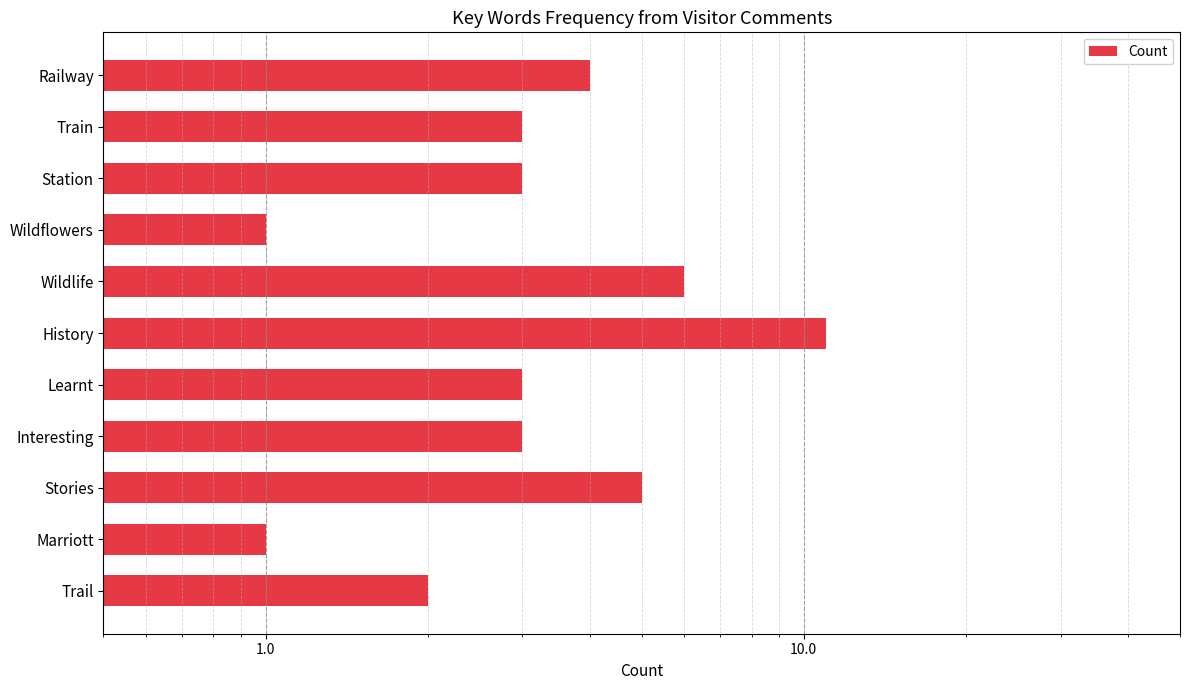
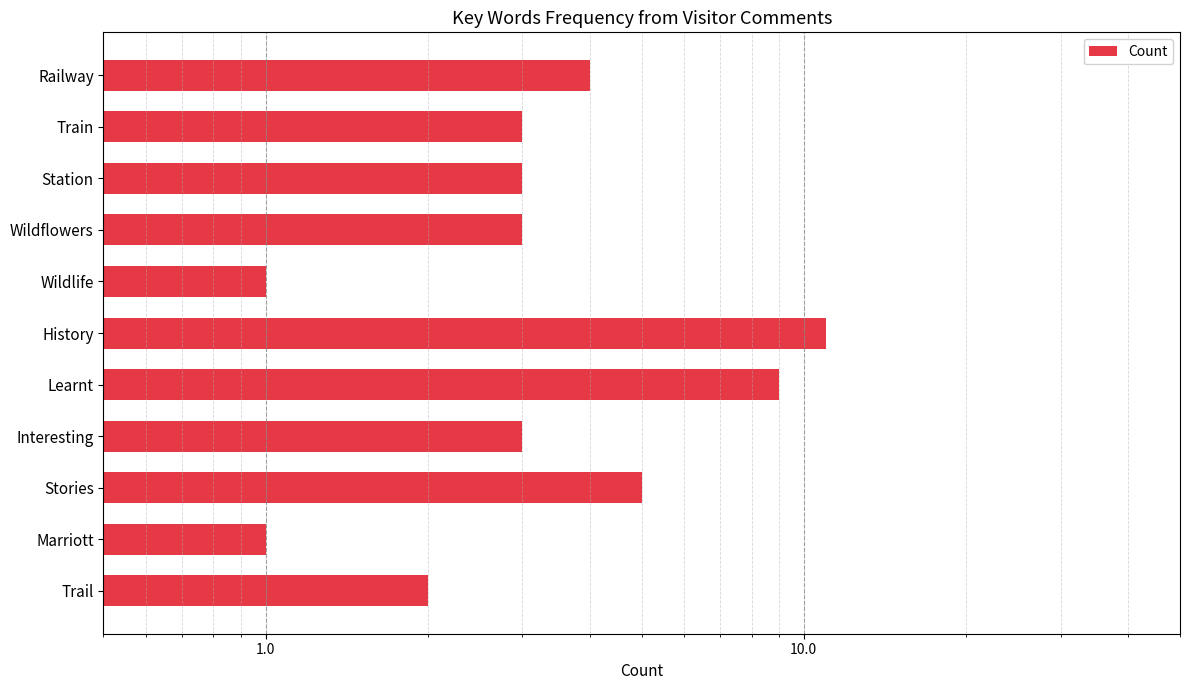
Wildflowers: 1 -> 3
Wildlife: 6 -> 1
Learnt: 3 -> 9
